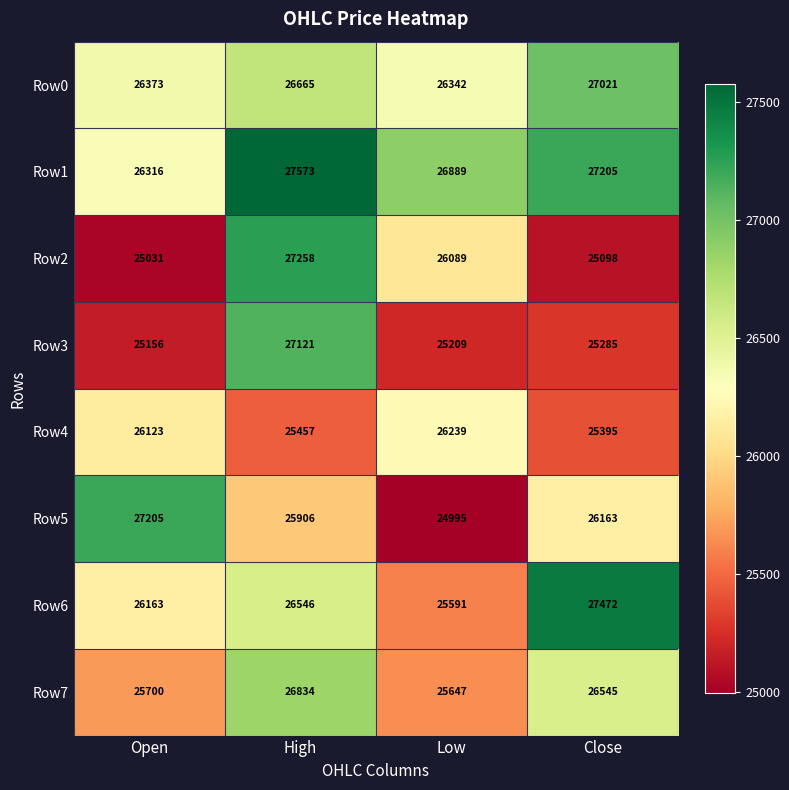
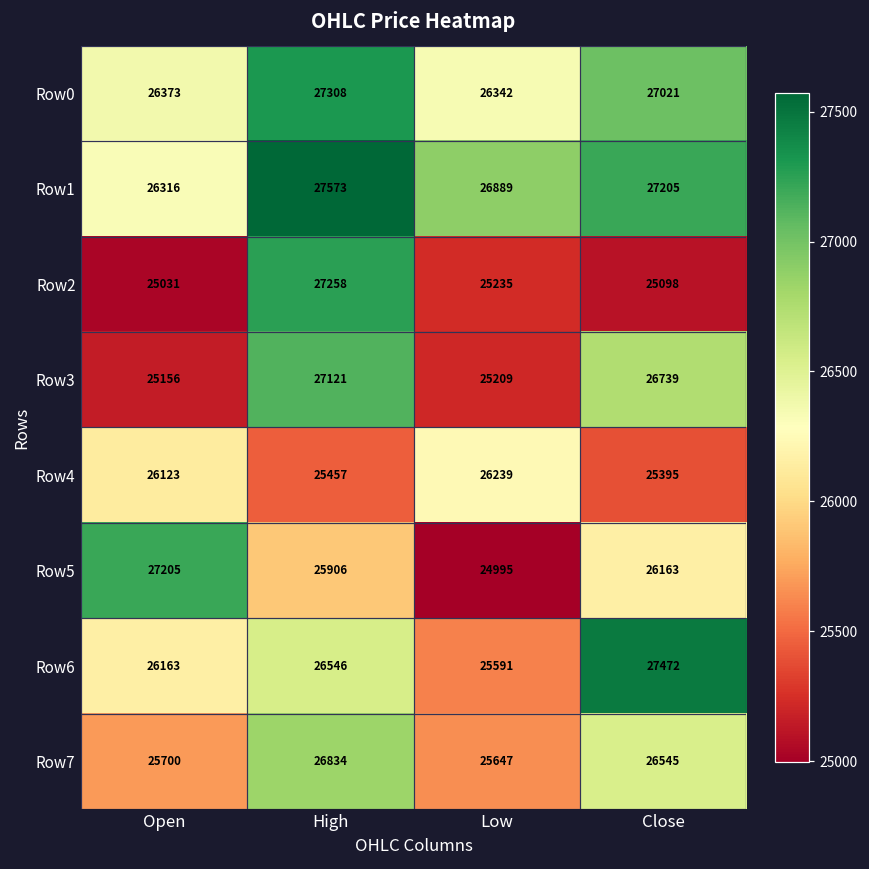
Row0, High: 26665 -> 27308
Row2, Low: 26089 -> 25235
Row3, Close: 25285 -> 26739
